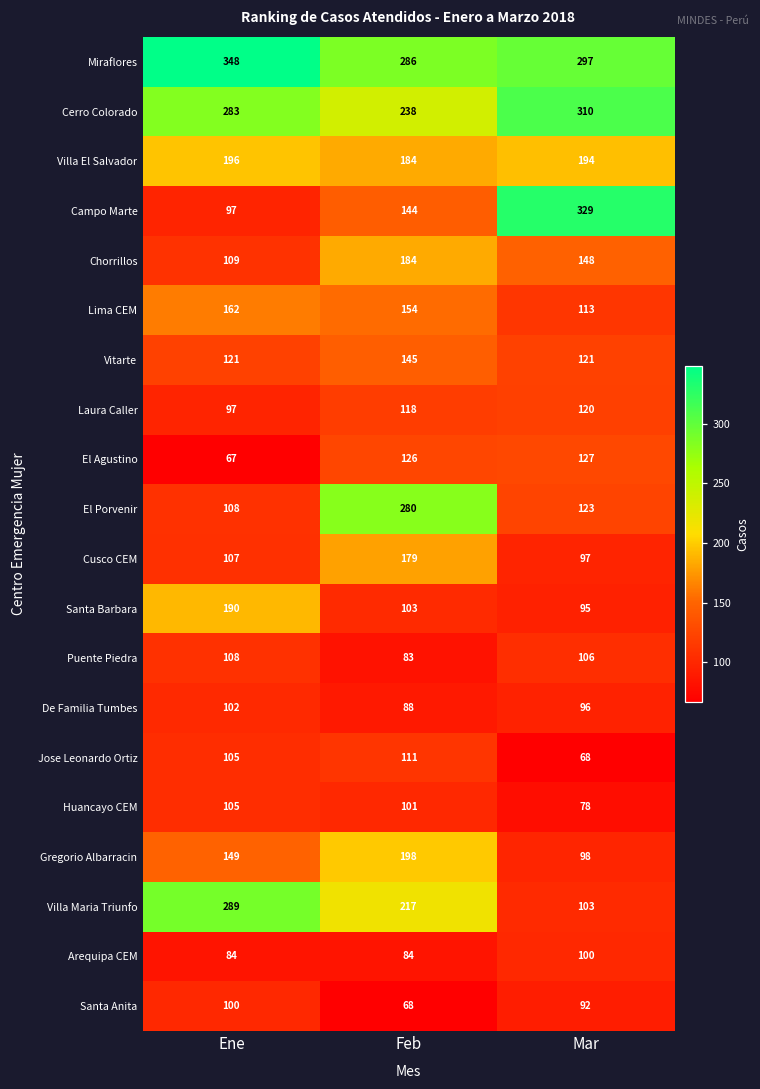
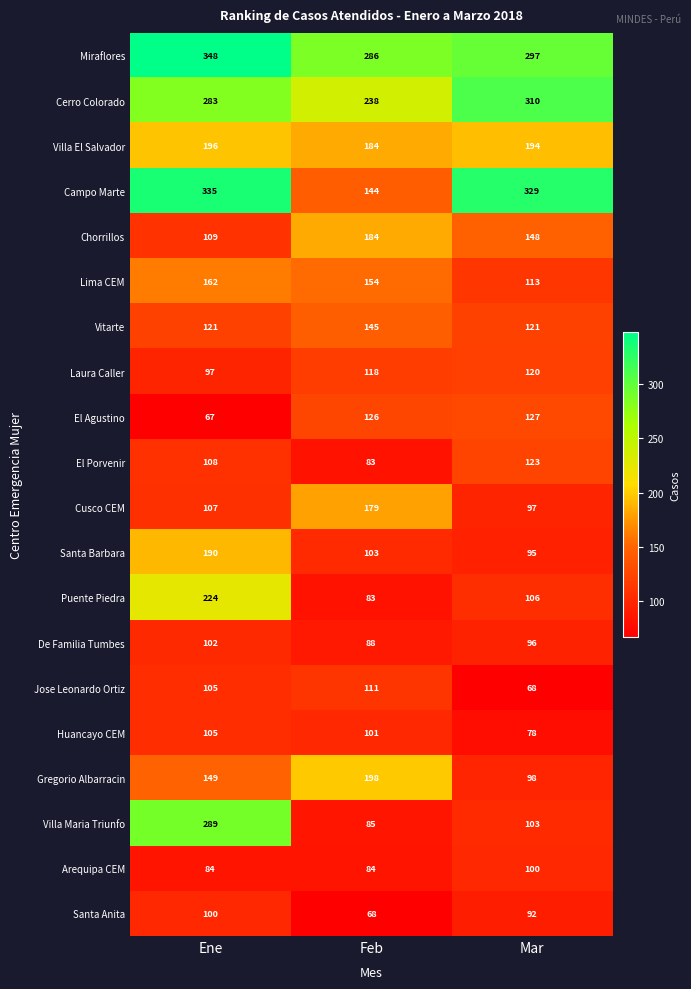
Campo Marte, Ene: 97 -> 335
El Porvenir, Feb: 280 -> 83
Puente Piedra, Ene: 108 -> 224
Villa Maria Triunfo, Feb: 217 -> 85
